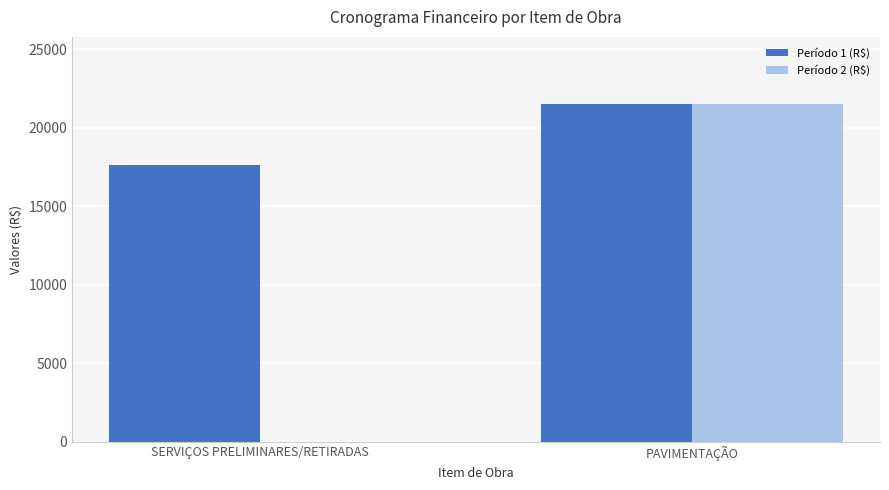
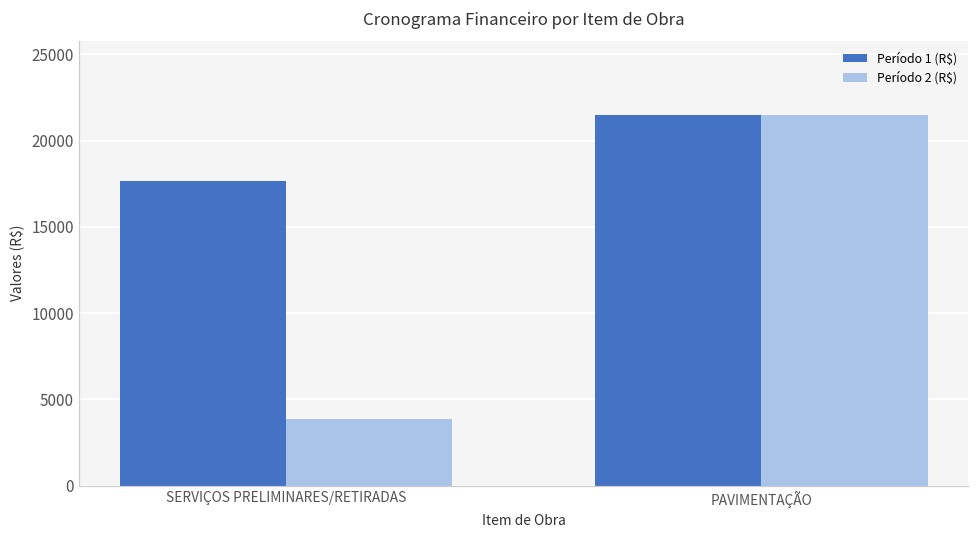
Período 2 (R$), SERVIÇOS PRELIMINARES/RETIRADAS: 0 -> 3900
